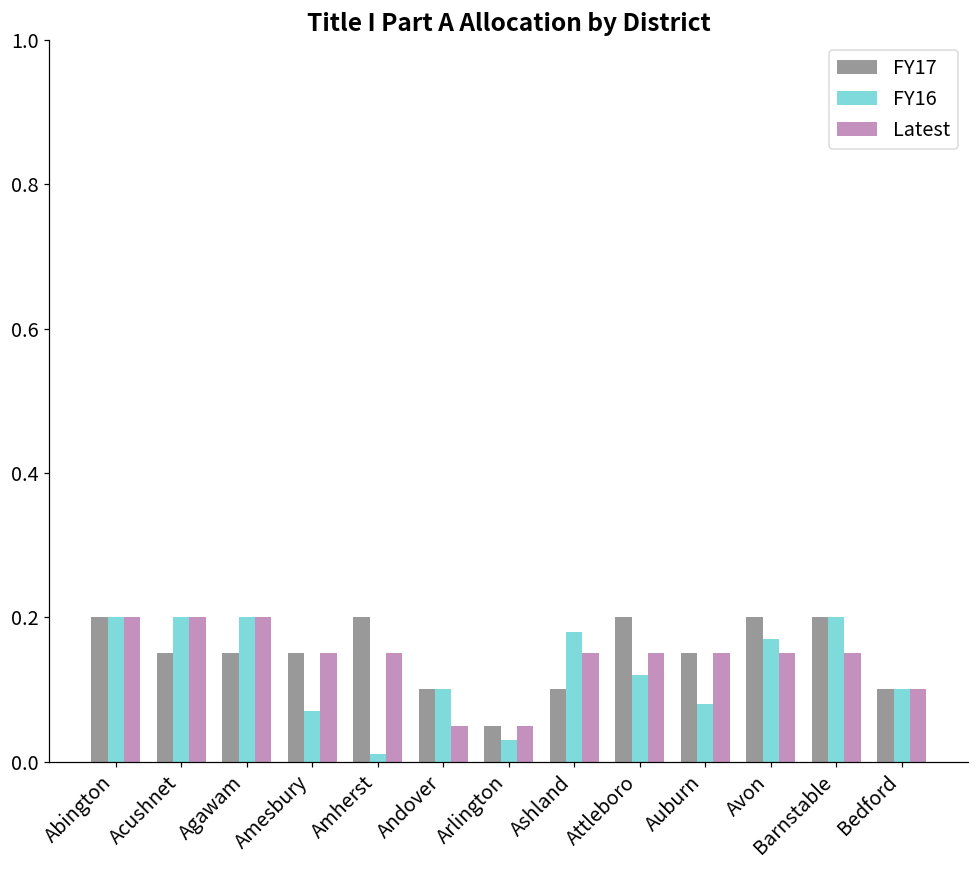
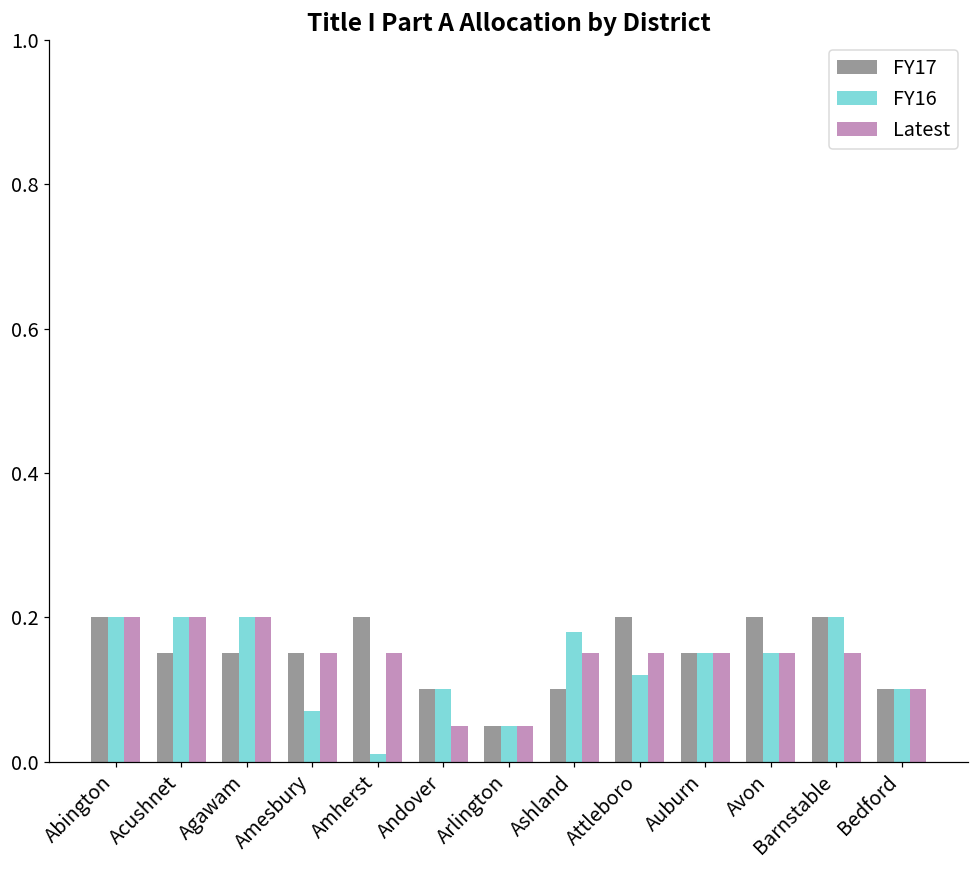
FY16, Arlington: 0.03 -> 0.05
FY16, Auburn: 0.08 -> 0.15
FY16, Avon: 0.17 -> 0.15
